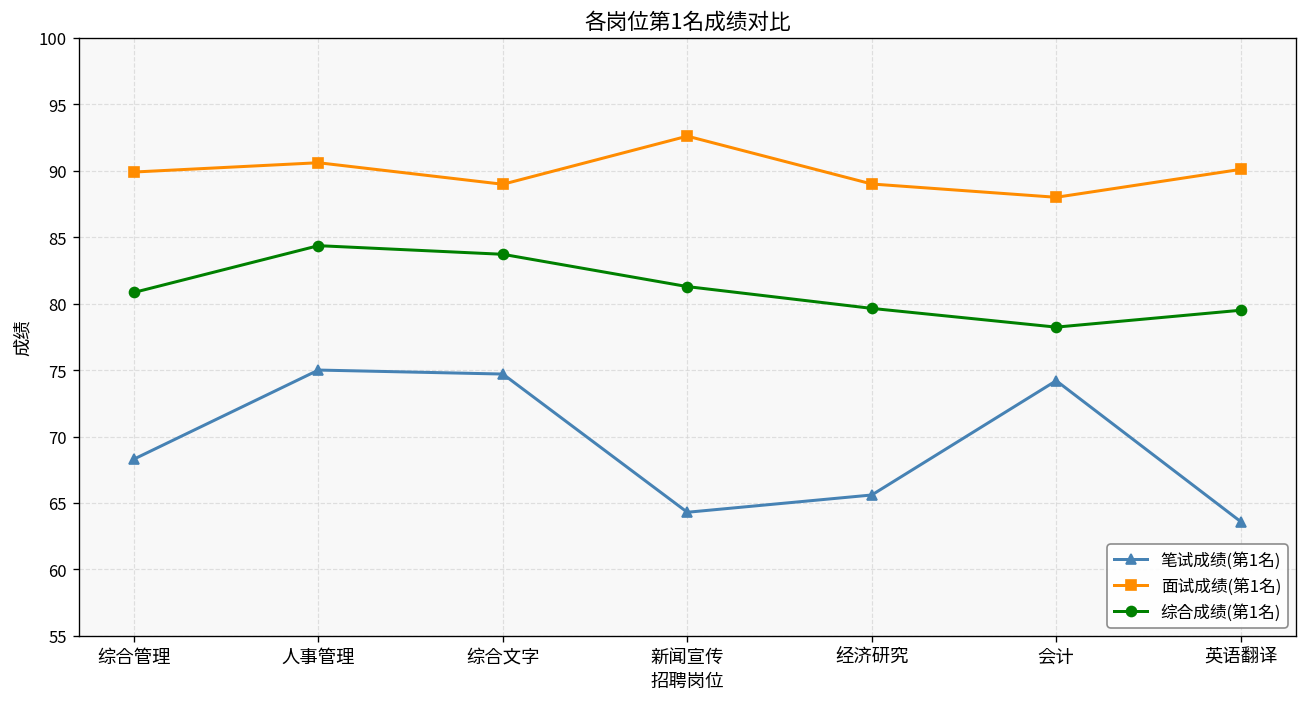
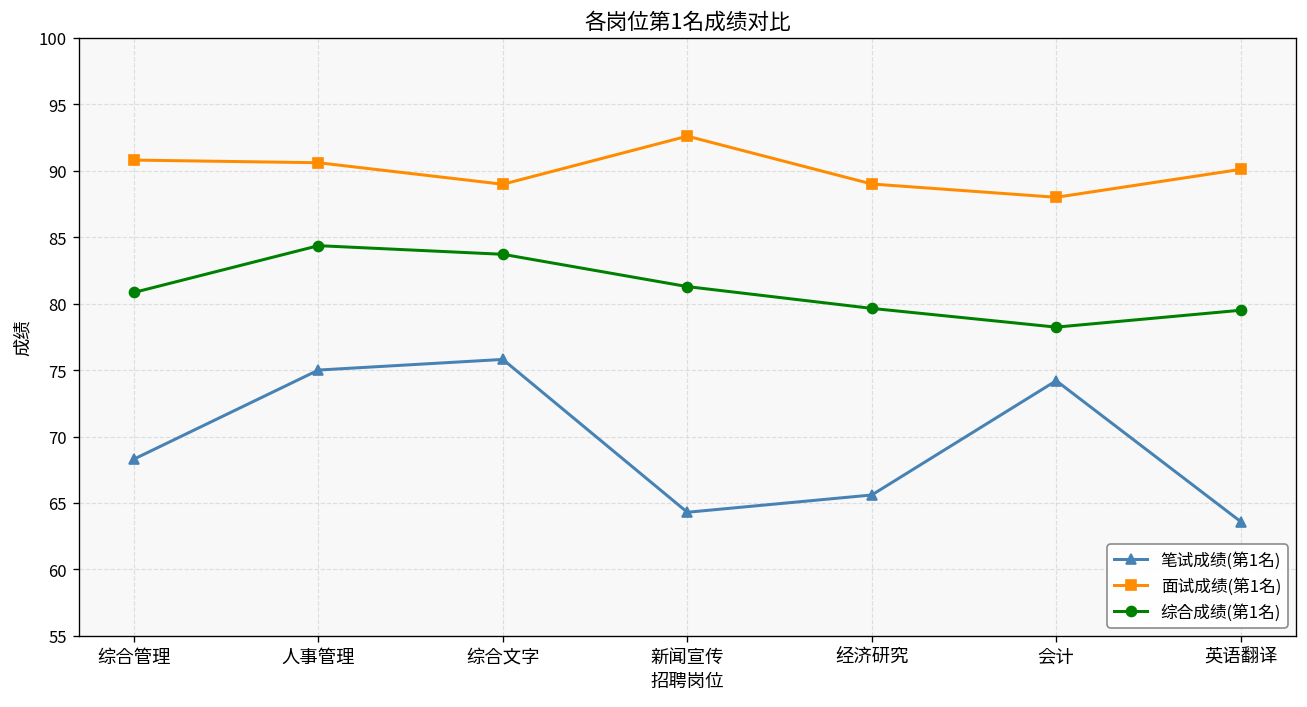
面试成绩(第1名), 综合管理: 89.9 -> 90.8
笔试成绩(第1名), 综合文字: 74.7 -> 75.8
